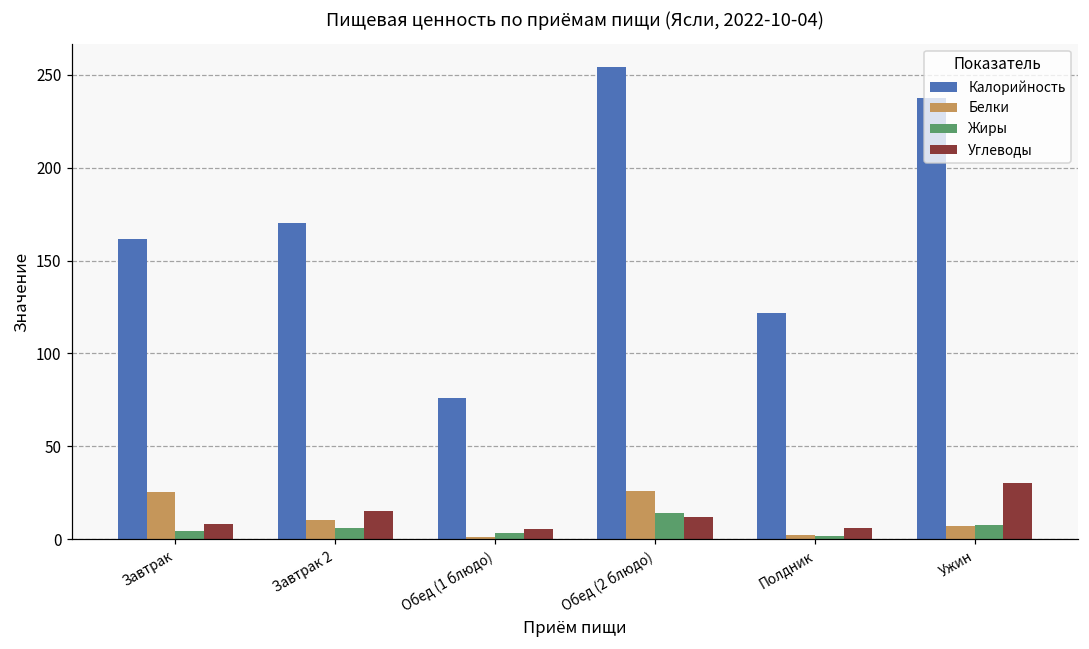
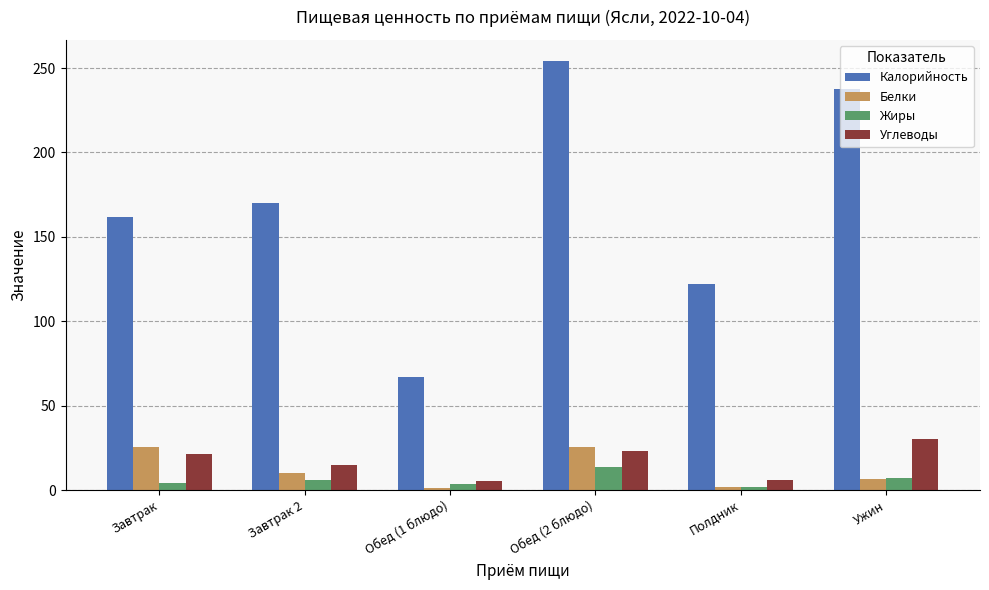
Углеводы, Завтрак: 8 -> 21
Калорийность, Обед (1 блюдо): 76 -> 67
Углеводы, Обед (2 блюдо): 12 -> 23
